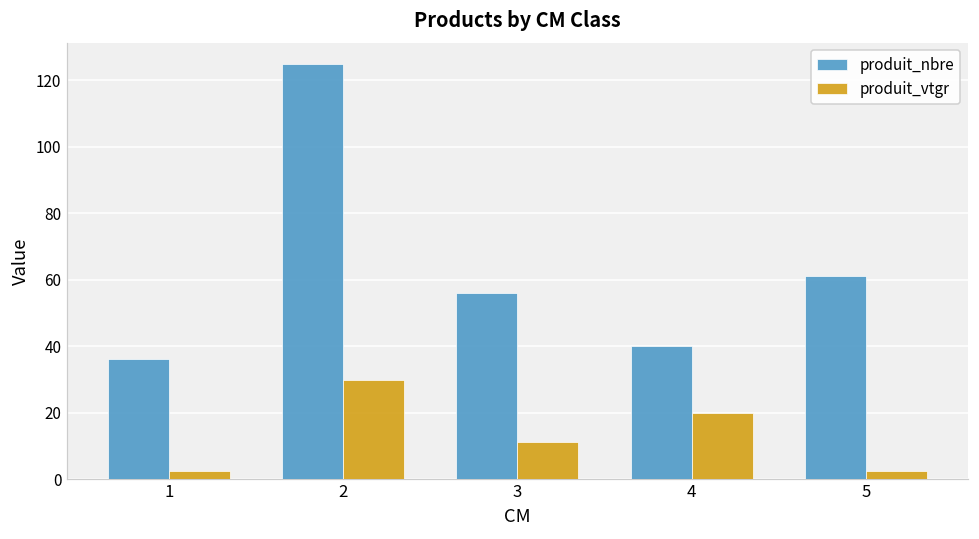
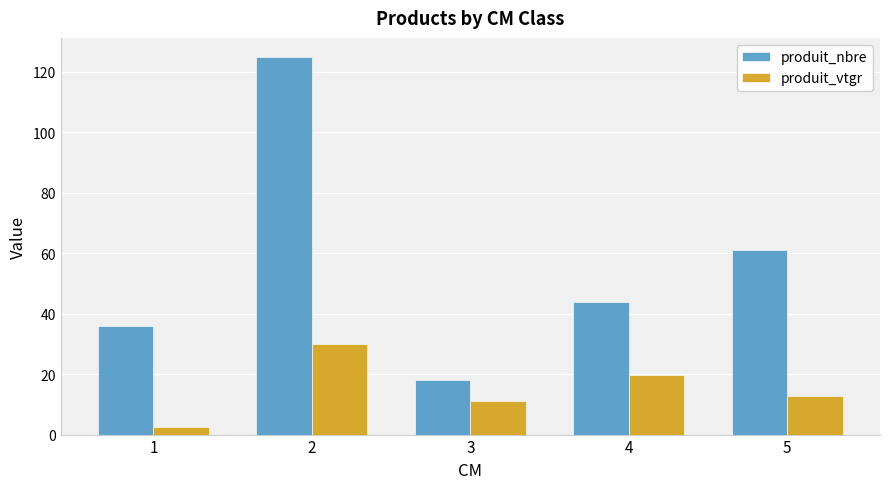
produit_nbre, 3: 56 -> 18
produit_nbre, 4: 40 -> 44
produit_vtgr, 5: 2 -> 13
